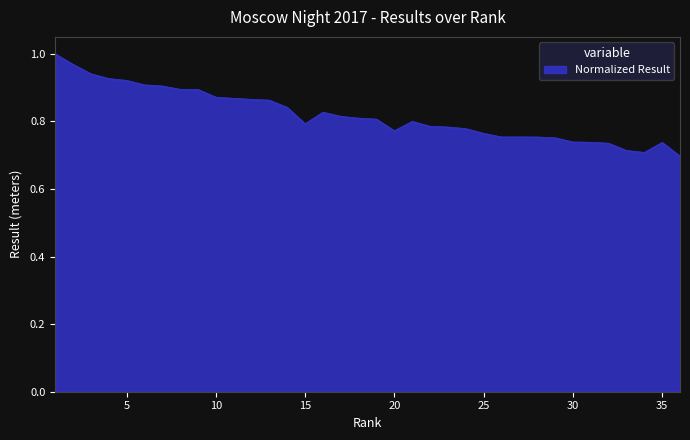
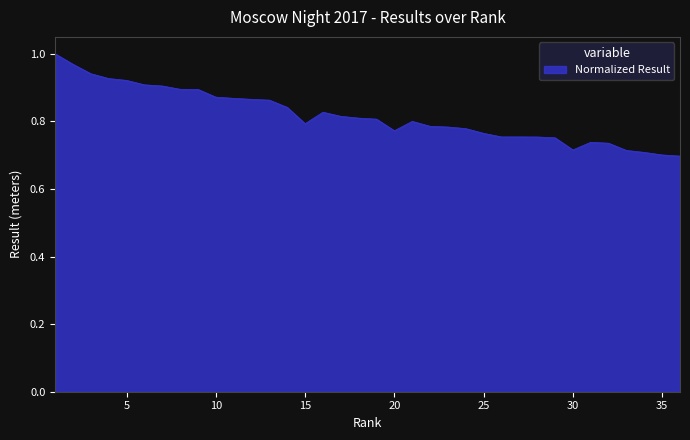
30: 0.74 -> 0.72
35: 0.74 -> 0.70
